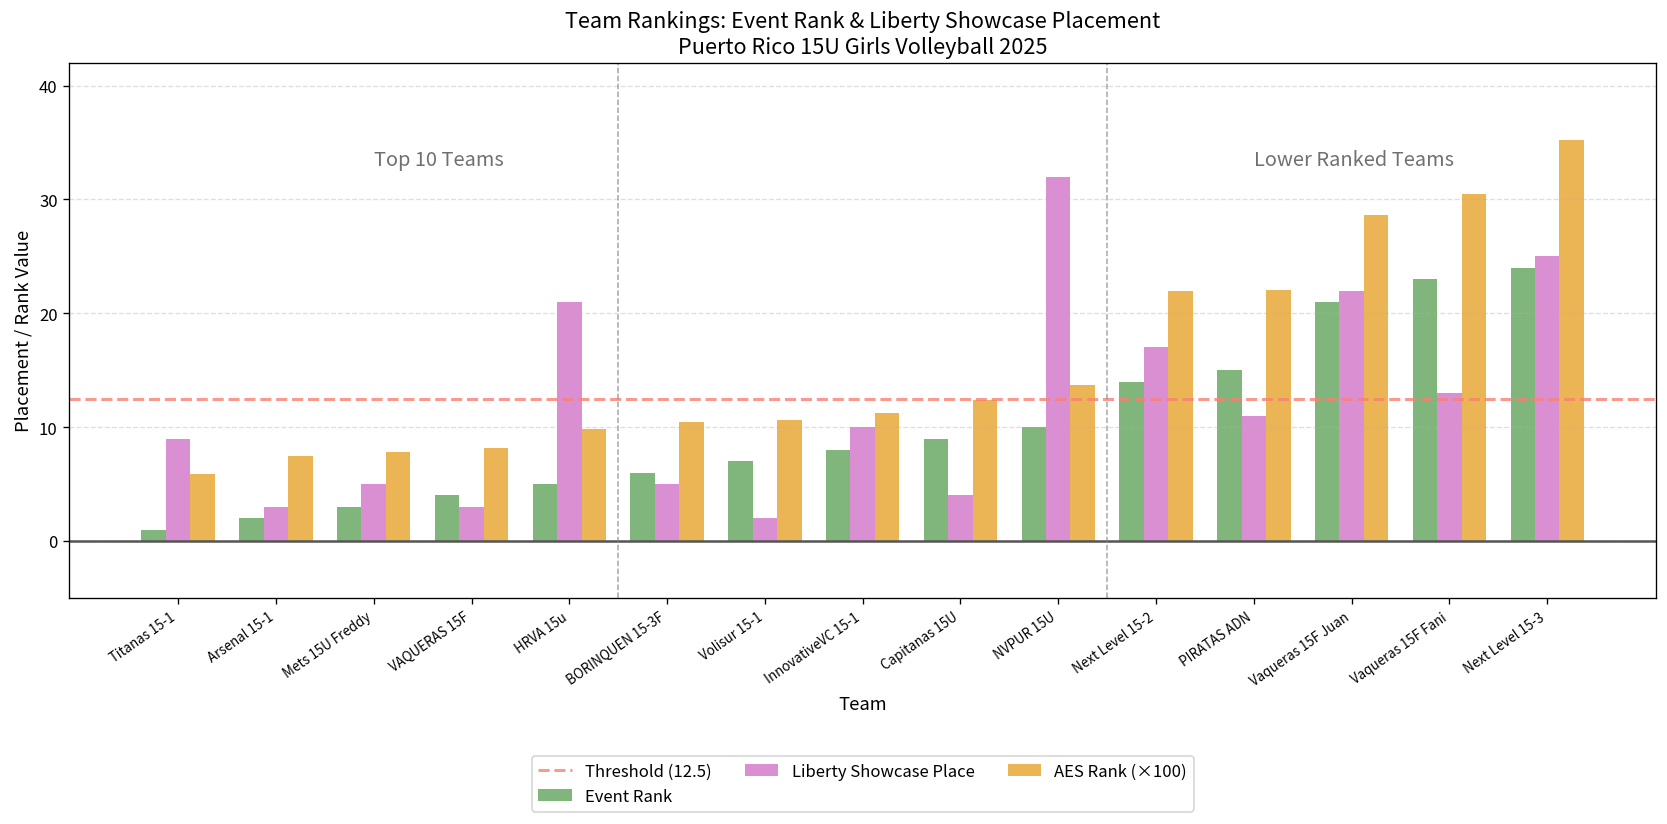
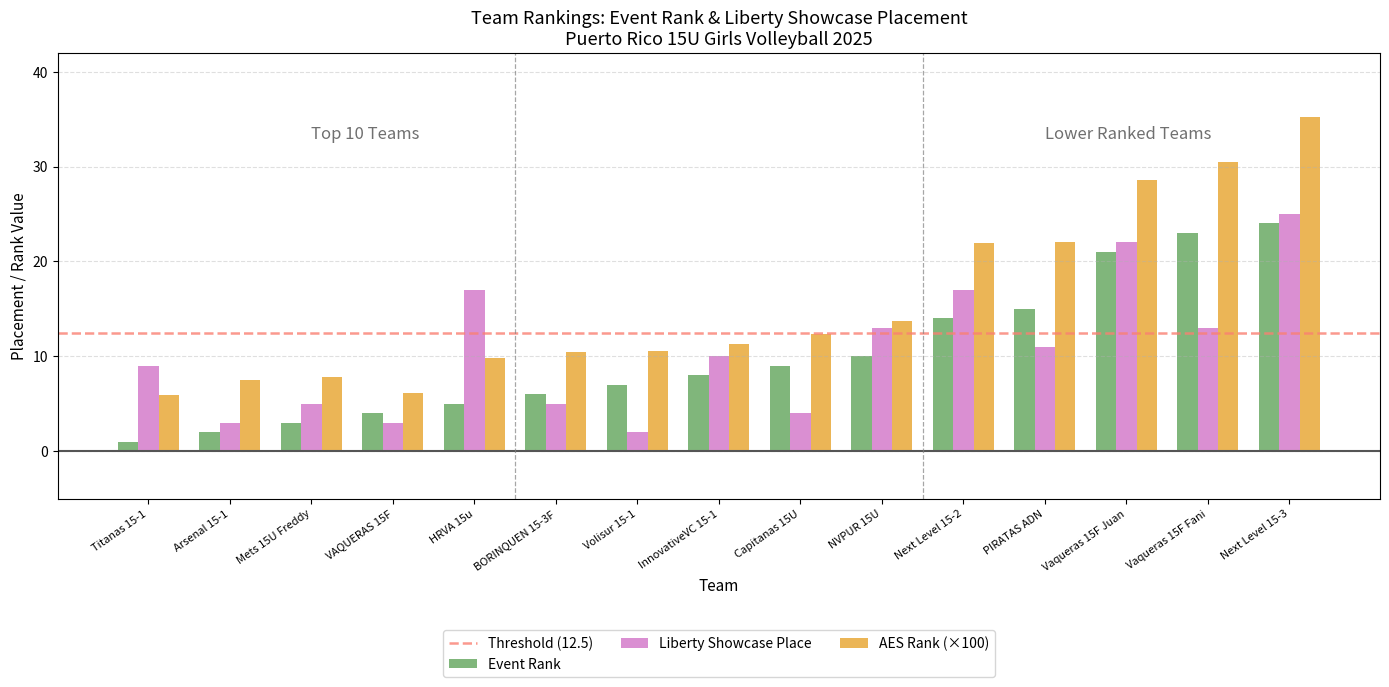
AES Rank (×100), VAQUERAS 15F: 8 -> 6
Liberty Showcase Place, HRVA 15u: 21 -> 17
Liberty Showcase Place, NVPUR 15U: 32 -> 13
